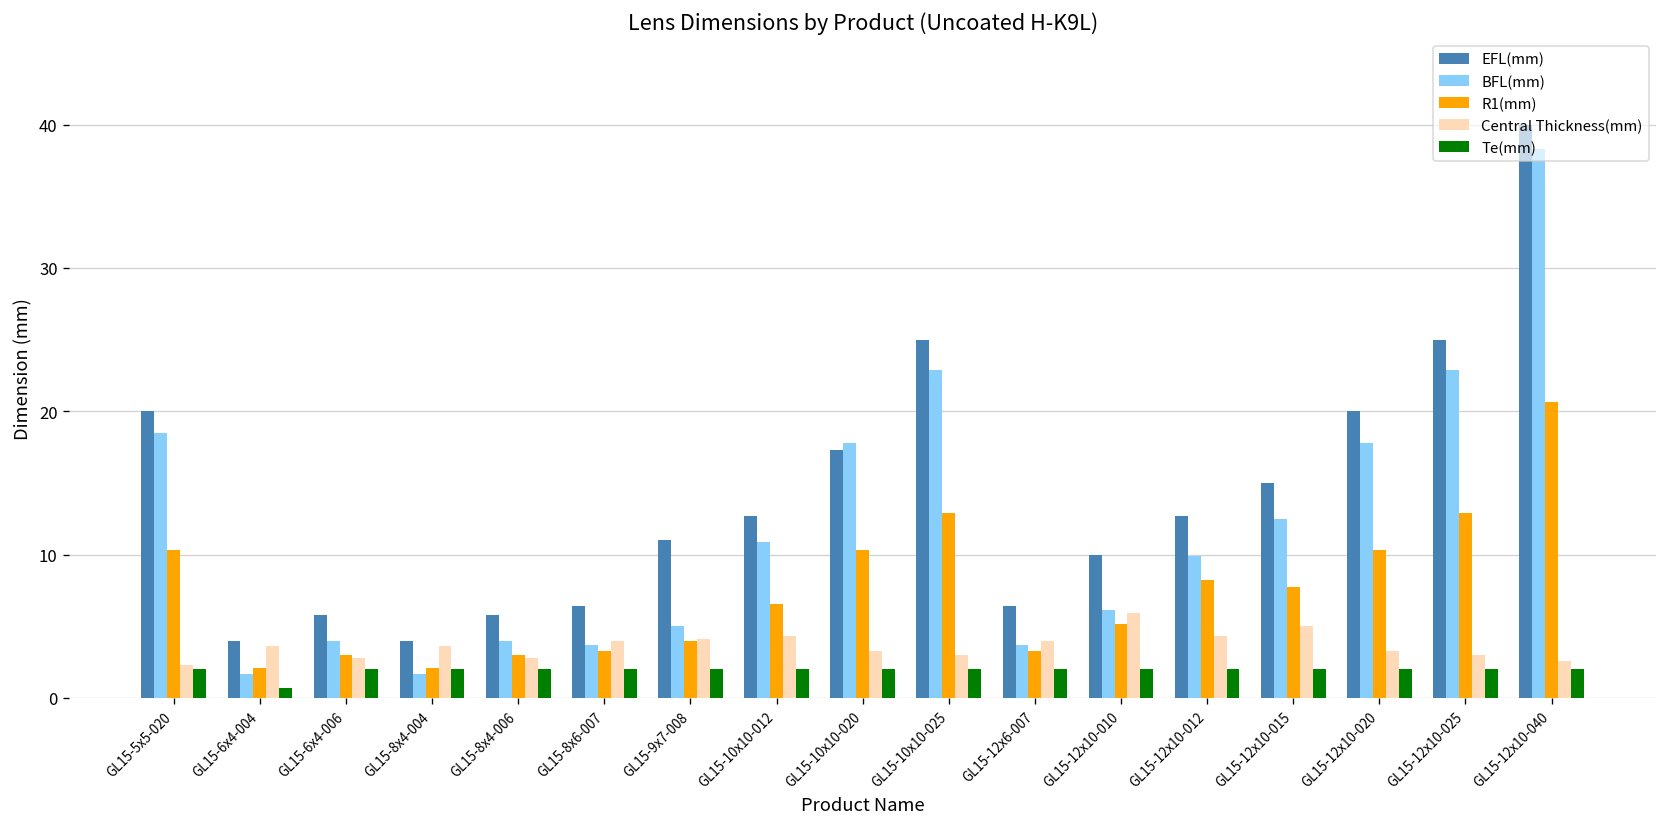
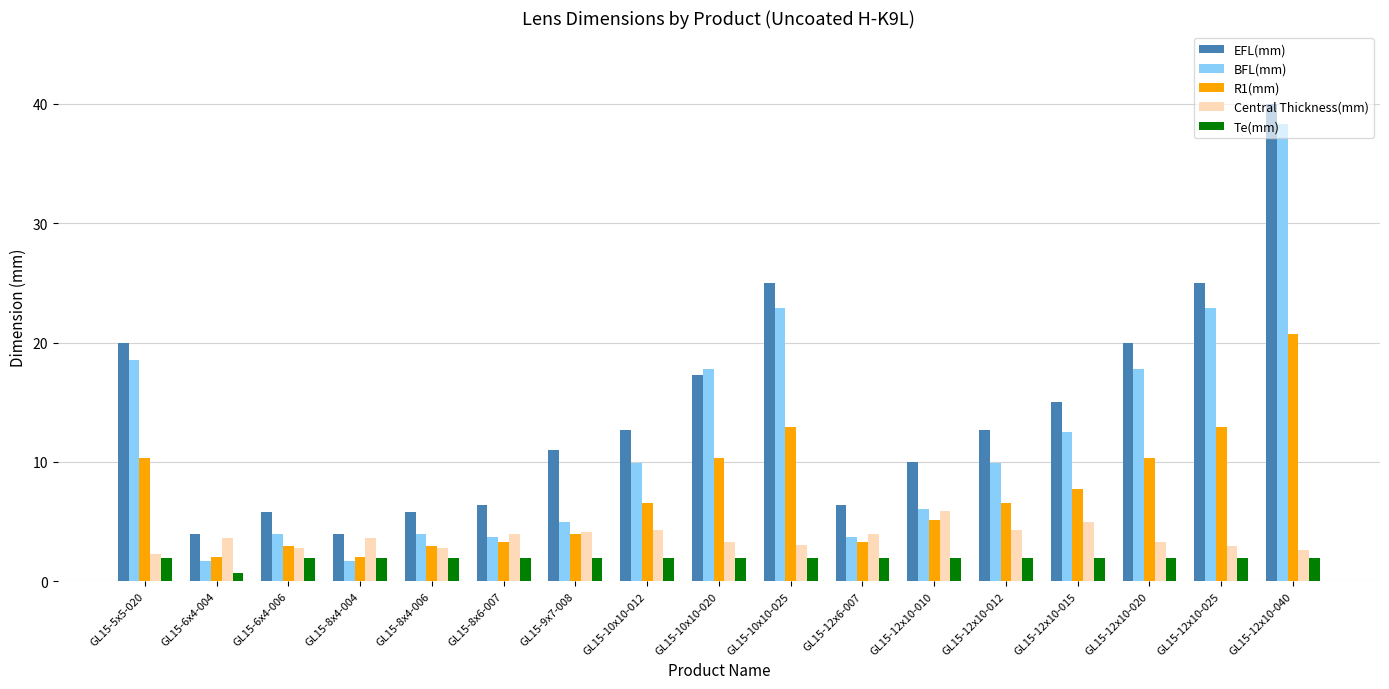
BFL(mm), GL15-10x10-012: 10.9 -> 9.9
R1(mm), GL15-12x10-012: 8.2 -> 6.6
